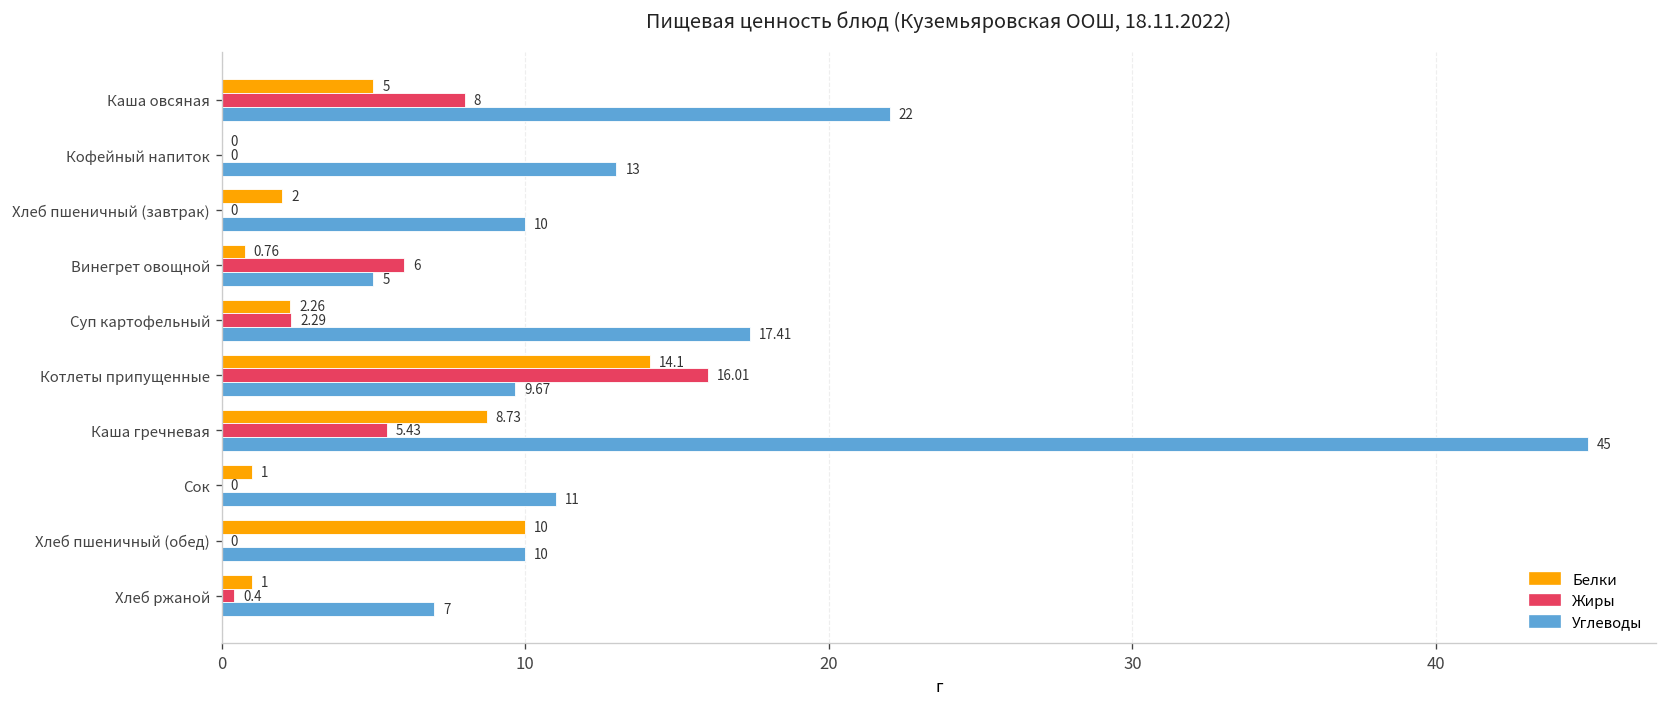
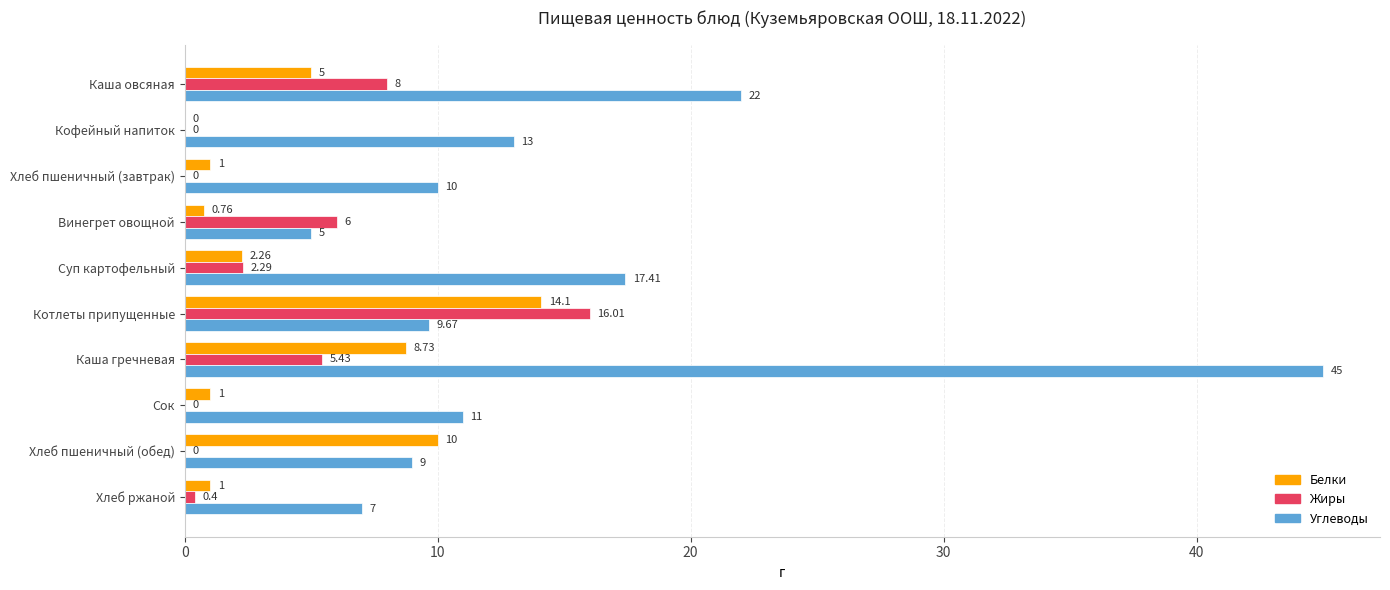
Белки, Хлеб пшеничный (завтрак): 2 -> 1
Углеводы, Хлеб пшеничный (обед): 10 -> 9
